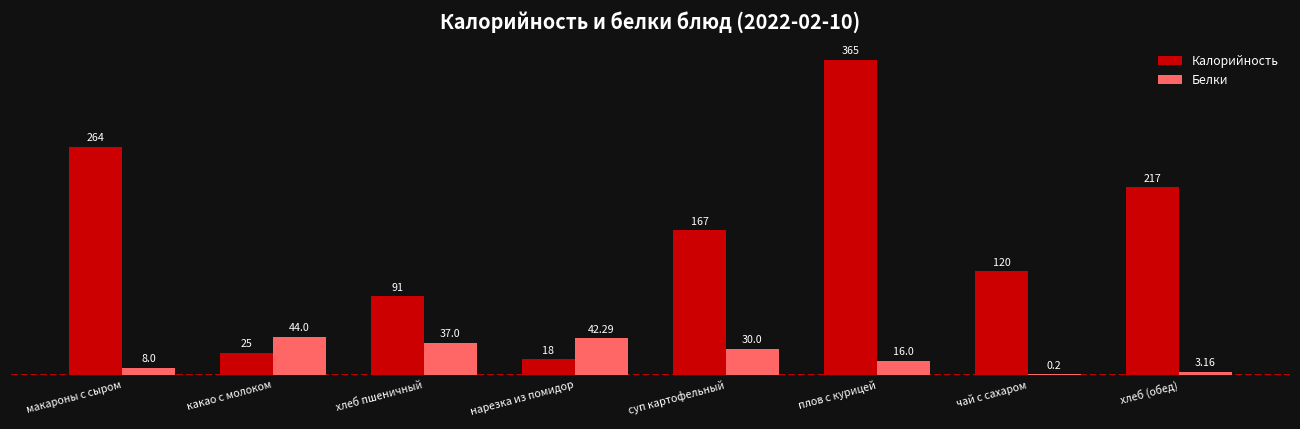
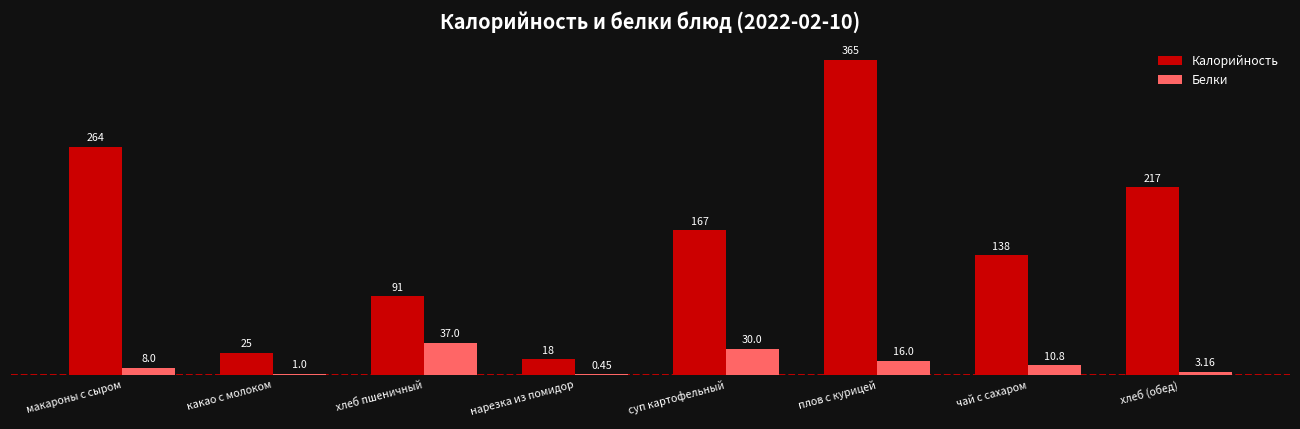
Белки, какао с молоком: 44.0 -> 1.0
Белки, нарезка из помидор: 42.29 -> 0.45
Калорийность, чай с сахаром: 120 -> 138
Белки, чай с сахаром: 0.2 -> 10.8
